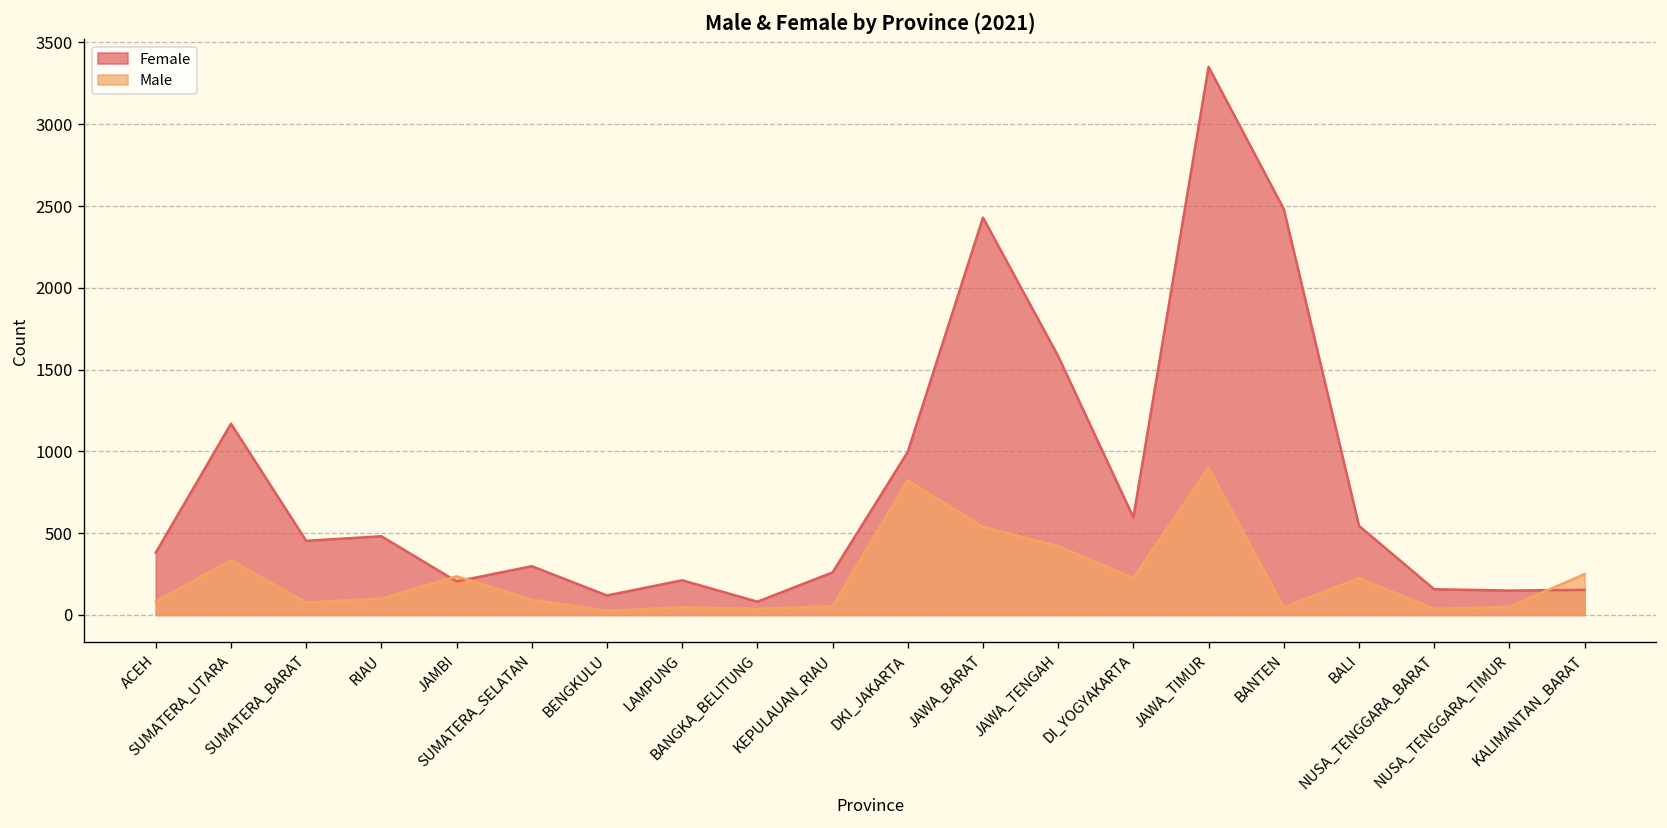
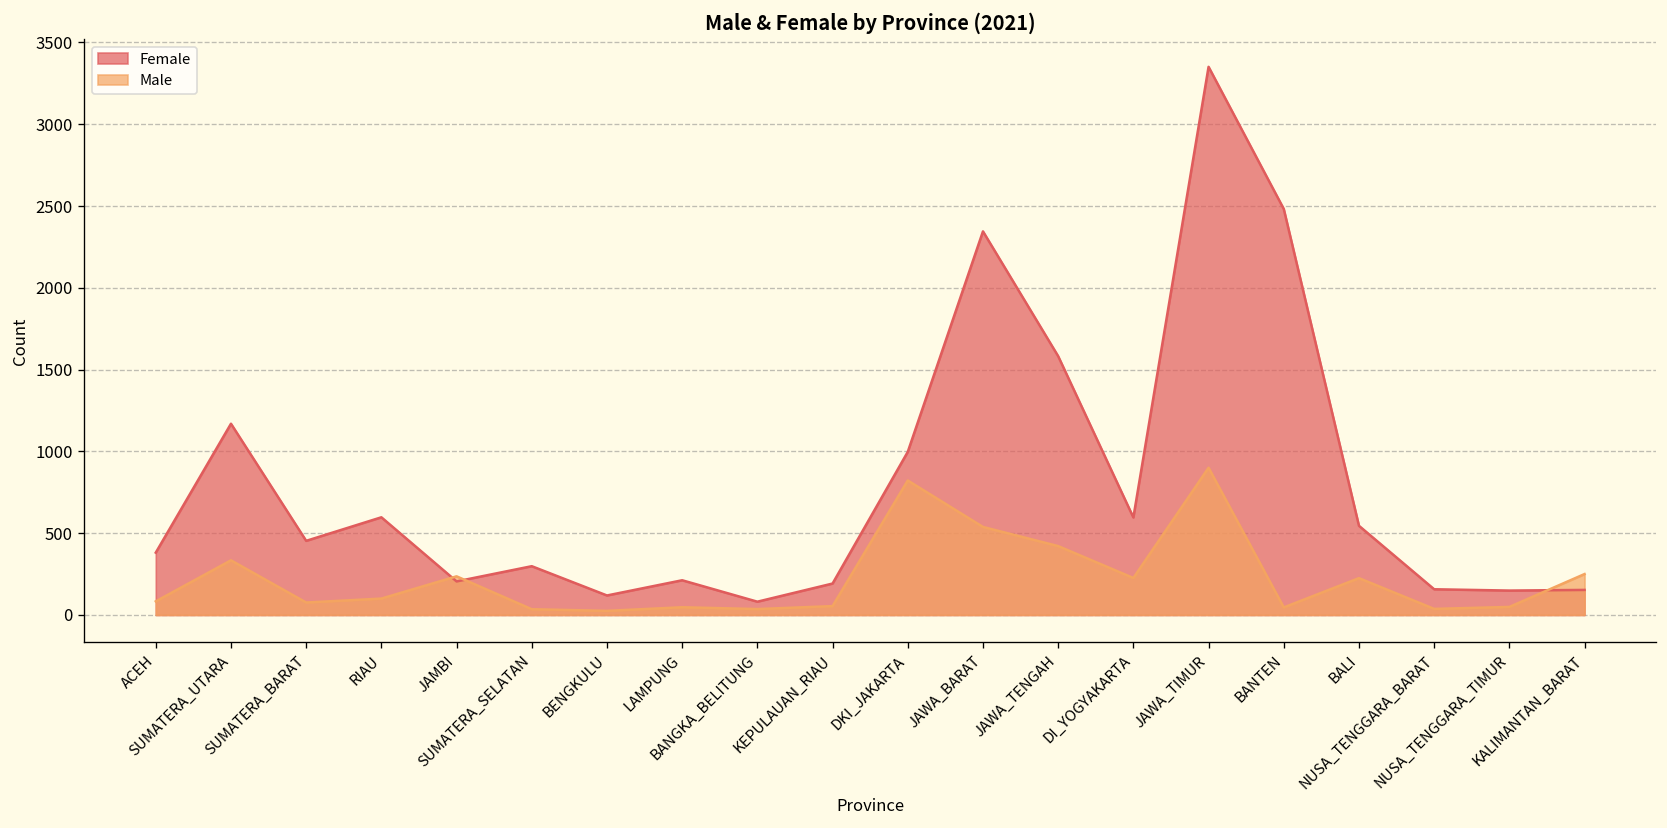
Female, RIAU: 480 -> 600
Male, SUMATERA_SELATAN: 90 -> 40
Female, KEPULAUAN_RIAU: 260 -> 190
Female, JAWA_BARAT: 2430 -> 2350
